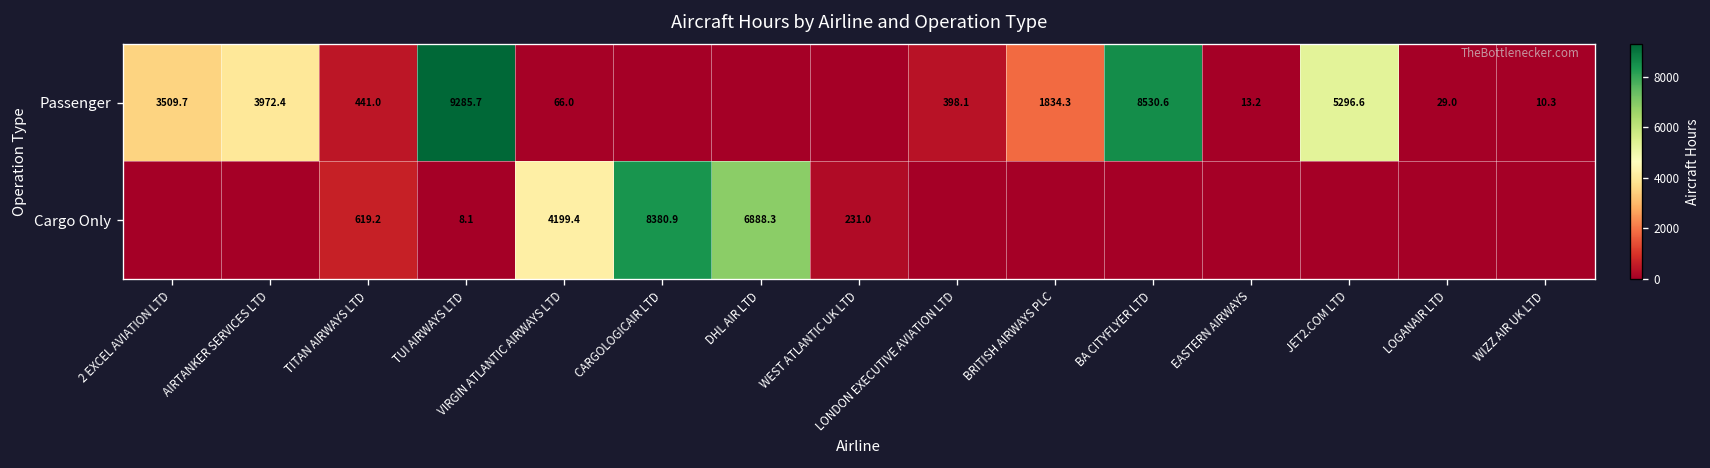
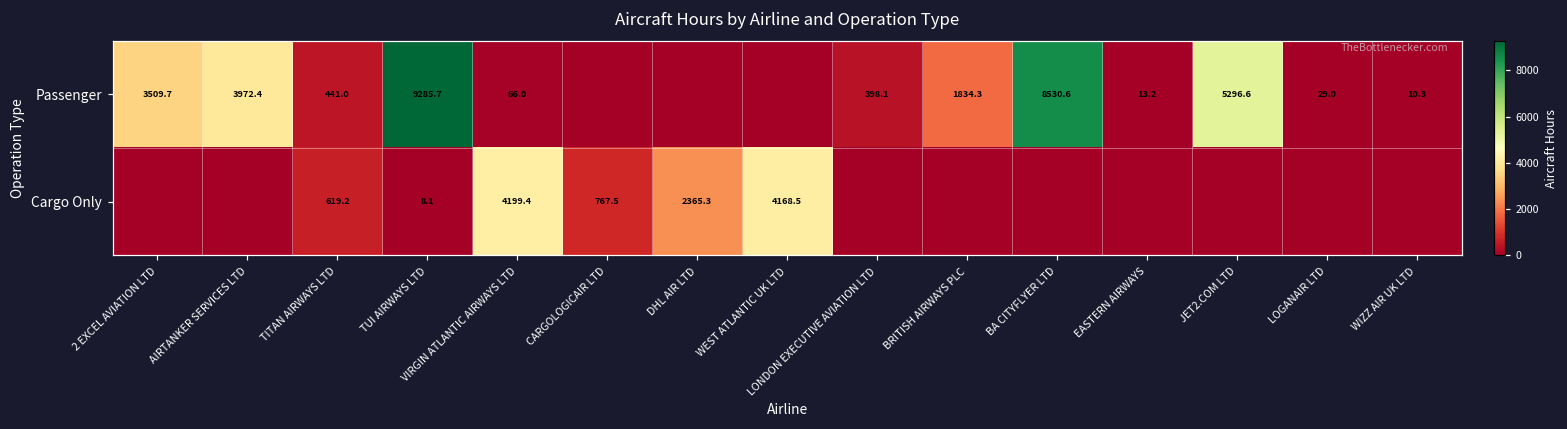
Cargo Only, CARGOLOGICAIR LTD: 8380.9 -> 767.5
Cargo Only, DHL AIR LTD: 6888.3 -> 2365.3
Cargo Only, WEST ATLANTIC UK LTD: 231.0 -> 4168.5
